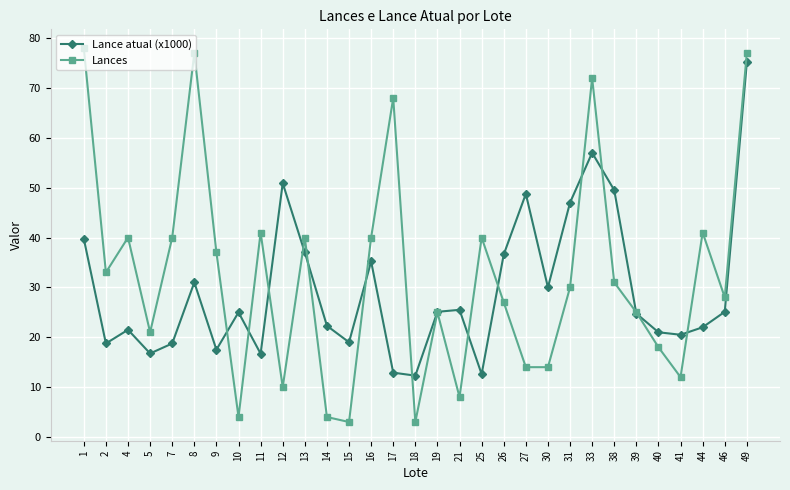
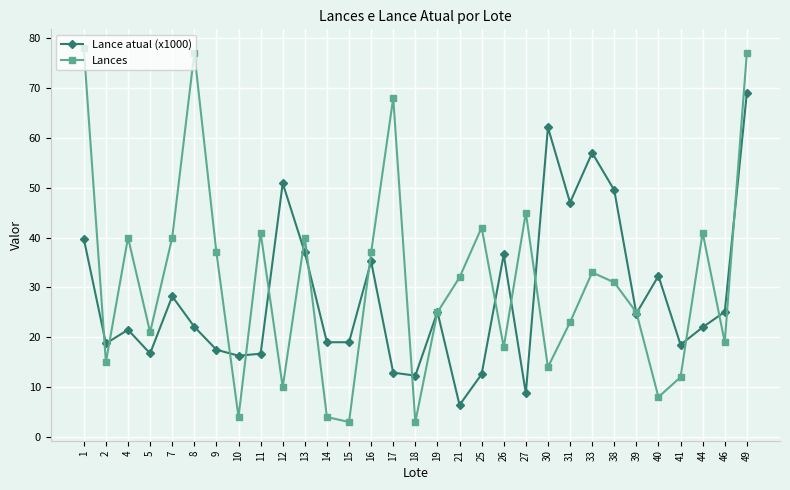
Lances, 2: 33 -> 15
Lance atual (x1000), 7: 19 -> 28
Lance atual (x1000), 8: 31 -> 22
Lance atual (x1000), 10: 25 -> 16
Lance atual (x1000), 14: 22 -> 19
Lances, 16: 40 -> 37
Lance atual (x1000), 21: 26 -> 6
Lances, 21: 8 -> 32
Lances, 25: 40 -> 42
Lances, 26: 27 -> 18
Lance atual (x1000), 27: 49 -> 9
Lances, 27: 14 -> 45
Lance atual (x1000), 30: 30 -> 62
Lances, 31: 30 -> 23
Lances, 33: 72 -> 33
Lance atual (x1000), 40: 21 -> 32
Lances, 40: 18 -> 8
Lance atual (x1000), 41: 21 -> 19
Lances, 46: 28 -> 19
Lance atual (x1000), 49: 75 -> 69
